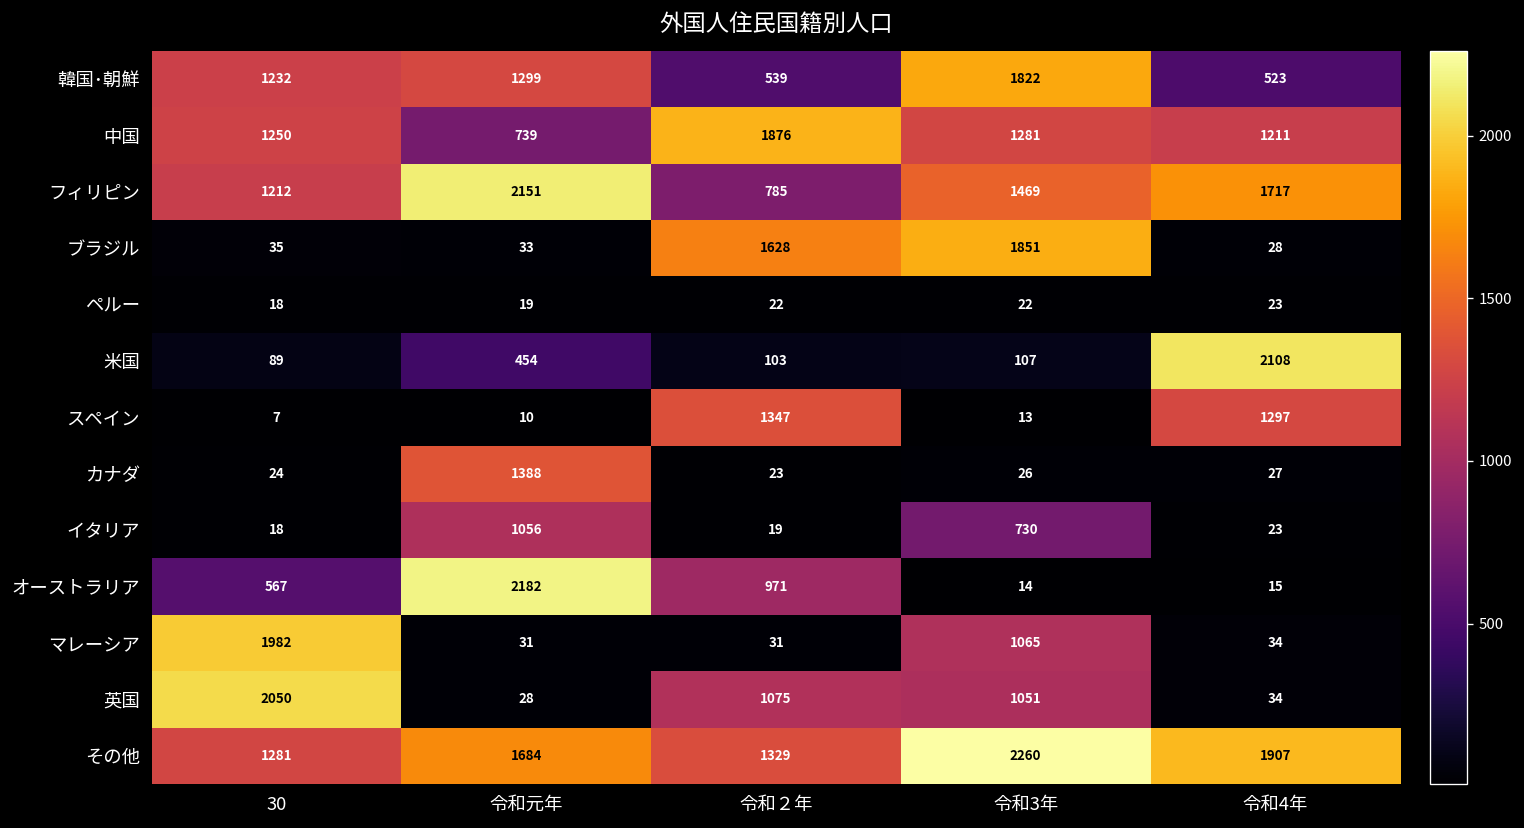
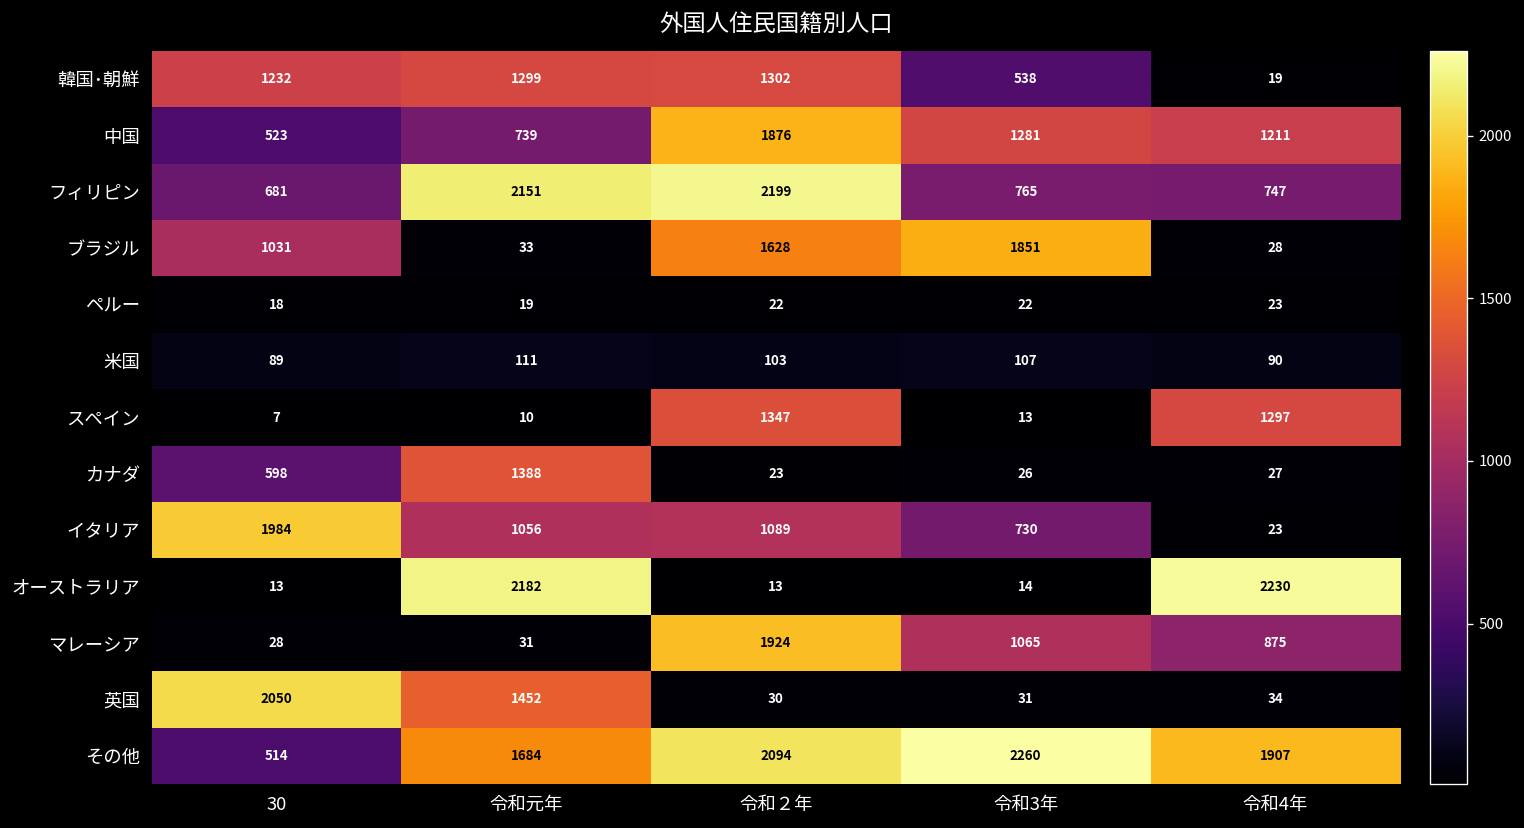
韓国･朝鮮, 令和２年: 539 -> 1302
韓国･朝鮮, 令和3年: 1822 -> 538
韓国･朝鮮, 令和4年: 523 -> 19
中国, 30: 1250 -> 523
フィリピン, 30: 1212 -> 681
フィリピン, 令和２年: 785 -> 2199
フィリピン, 令和3年: 1469 -> 765
フィリピン, 令和4年: 1717 -> 747
ブラジル, 30: 35 -> 1031
米国, 令和元年: 454 -> 111
米国, 令和4年: 2108 -> 90
カナダ, 30: 24 -> 598
イタリア, 30: 18 -> 1984
イタリア, 令和２年: 19 -> 1089
オーストラリア, 30: 567 -> 13
オーストラリア, 令和２年: 971 -> 13
オーストラリア, 令和4年: 15 -> 2230
マレーシア, 30: 1982 -> 28
マレーシア, 令和２年: 31 -> 1924
マレーシア, 令和4年: 34 -> 875
英国, 令和元年: 28 -> 1452
英国, 令和２年: 1075 -> 30
英国, 令和3年: 1051 -> 31
その他, 30: 1281 -> 514
その他, 令和２年: 1329 -> 2094
